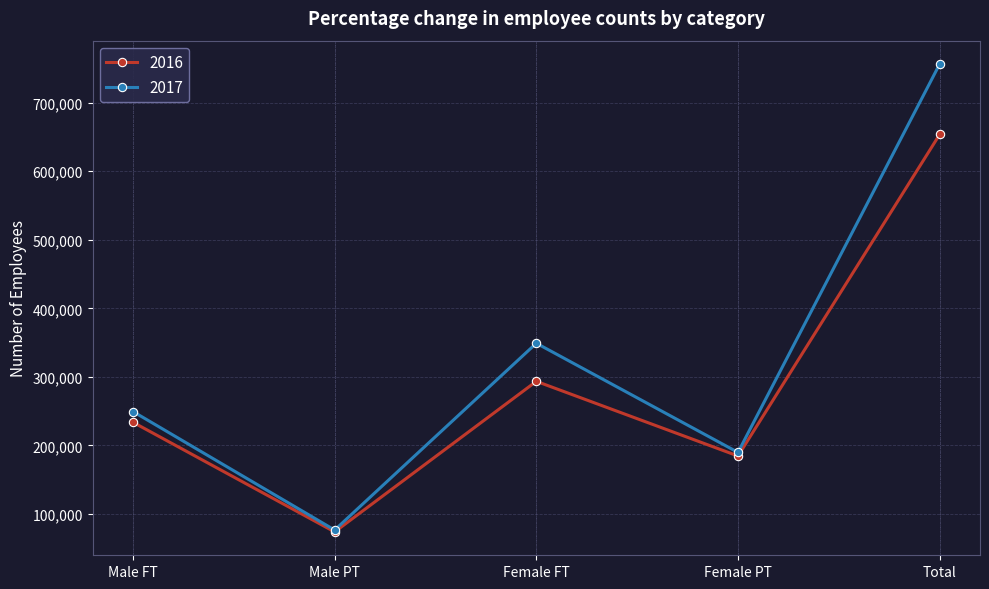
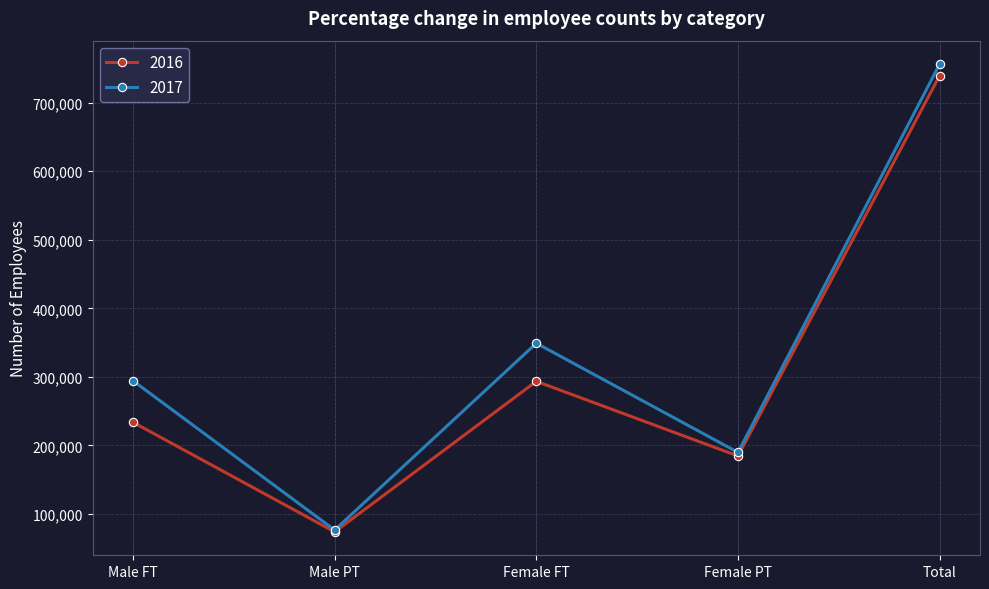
2017, Male FT: 250,000 -> 290,000
2016, Total: 650,000 -> 740,000
